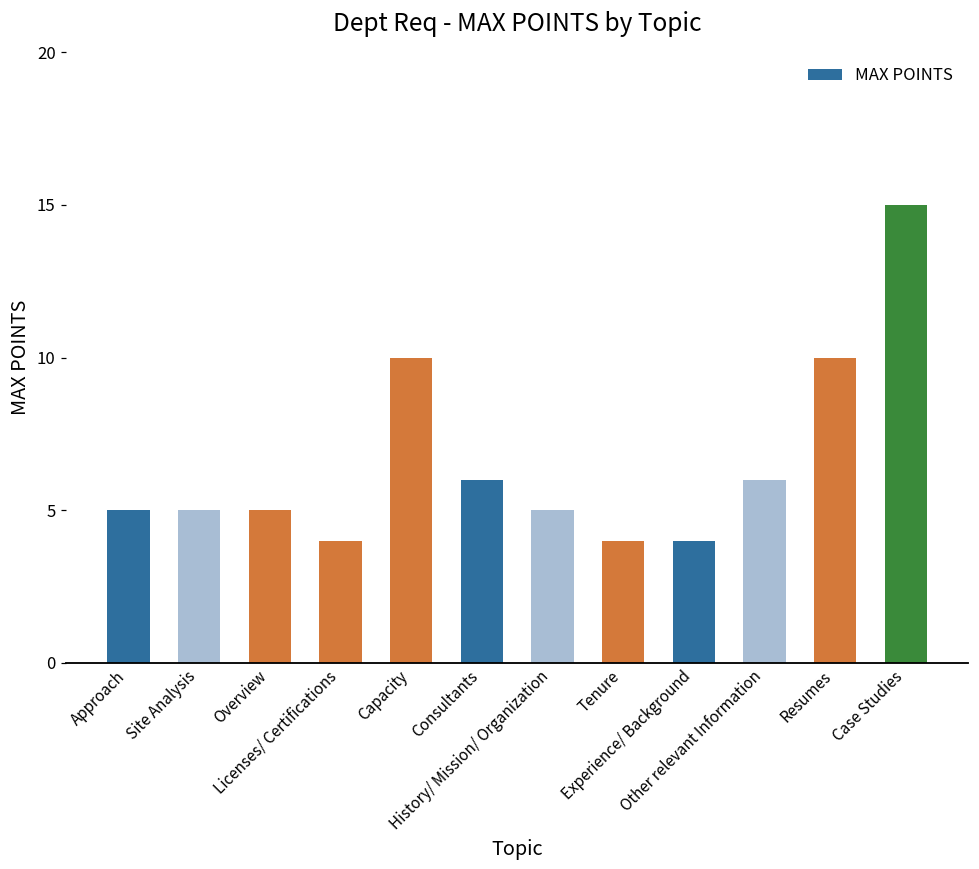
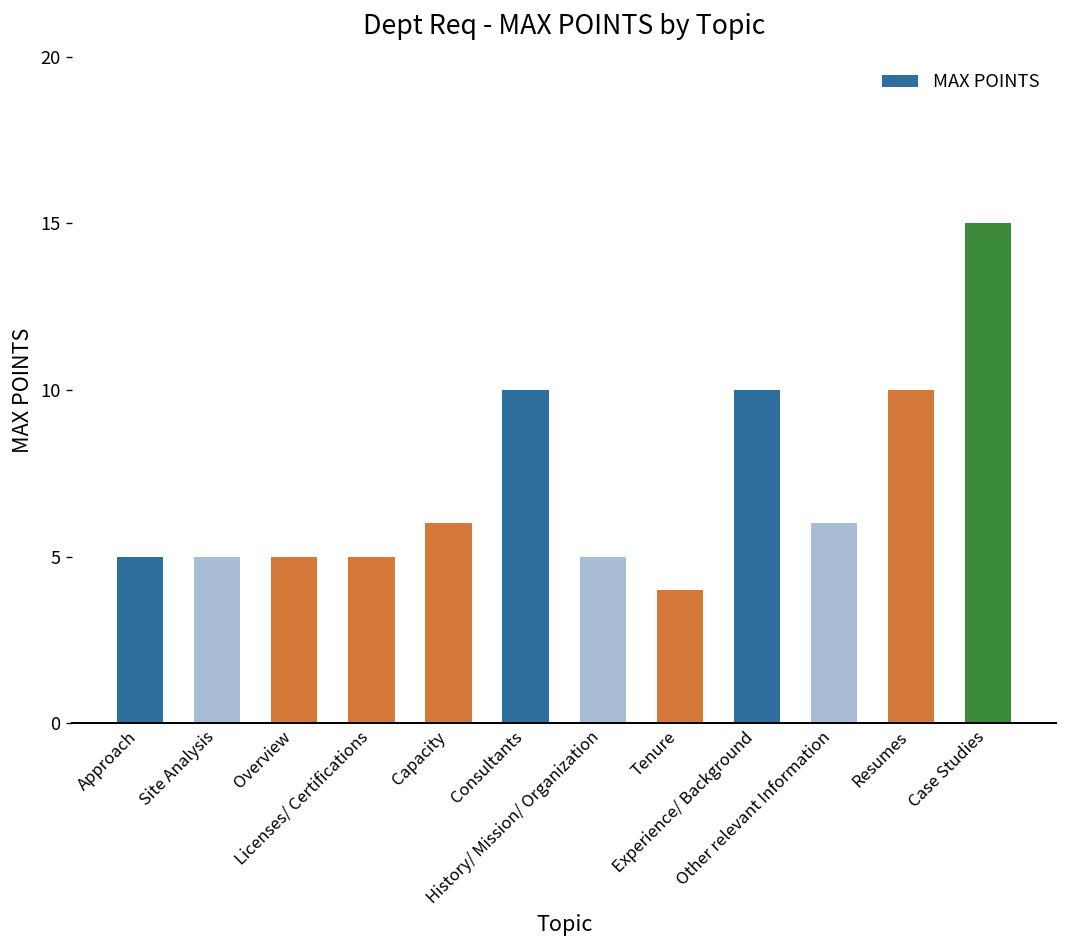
Licenses/ Certifications: 4 -> 5
Capacity: 10 -> 6
Consultants: 6 -> 10
Experience/ Background: 4 -> 10
